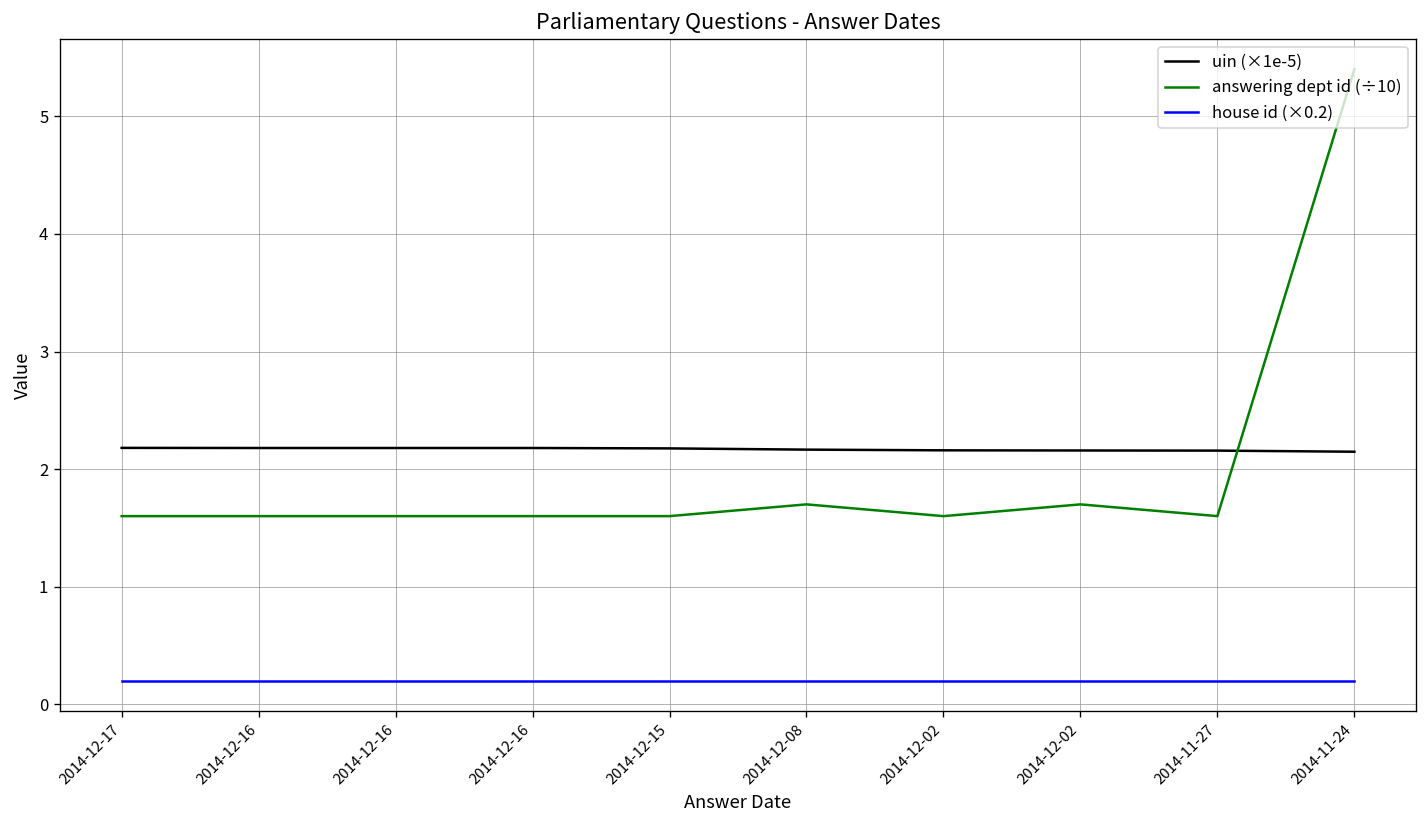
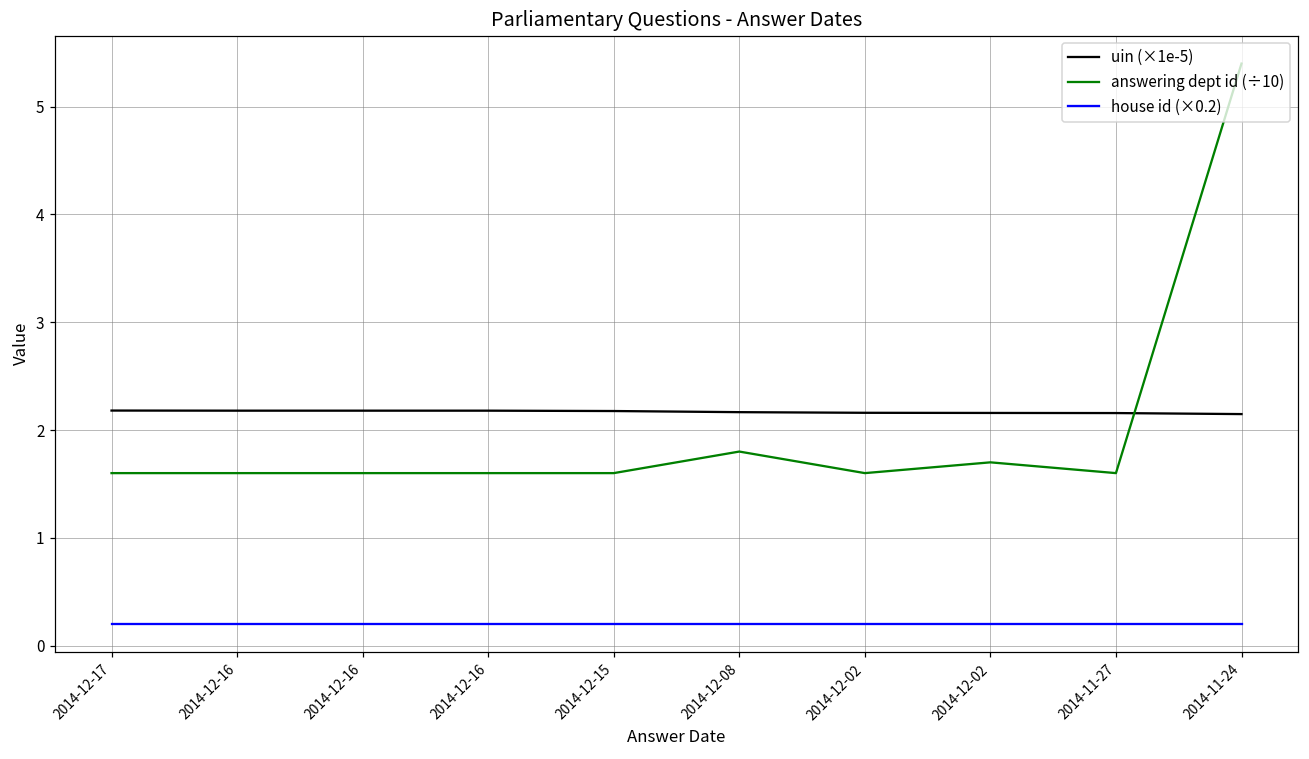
answering dept id (÷10), 2014-12-08: 1.7 -> 1.8
